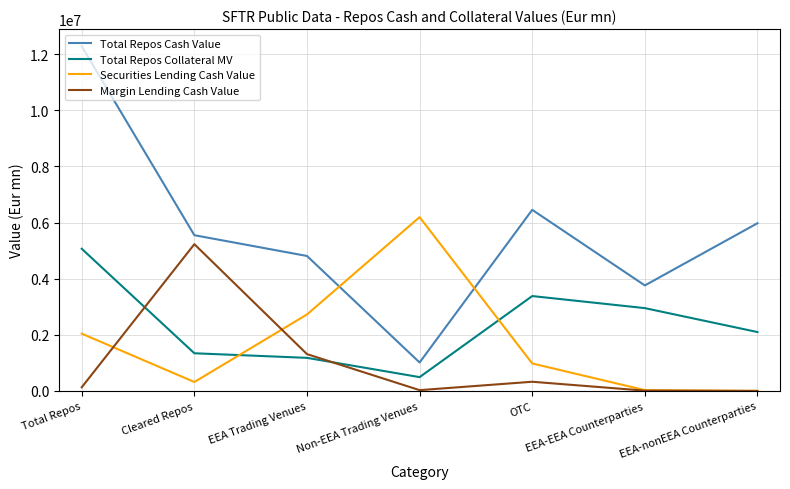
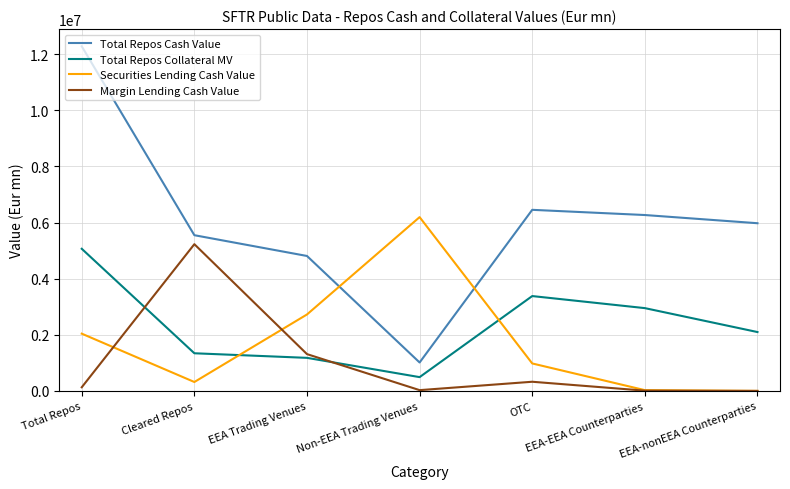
Total Repos Cash Value, EEA-EEA Counterparties: 3800000 -> 6300000
